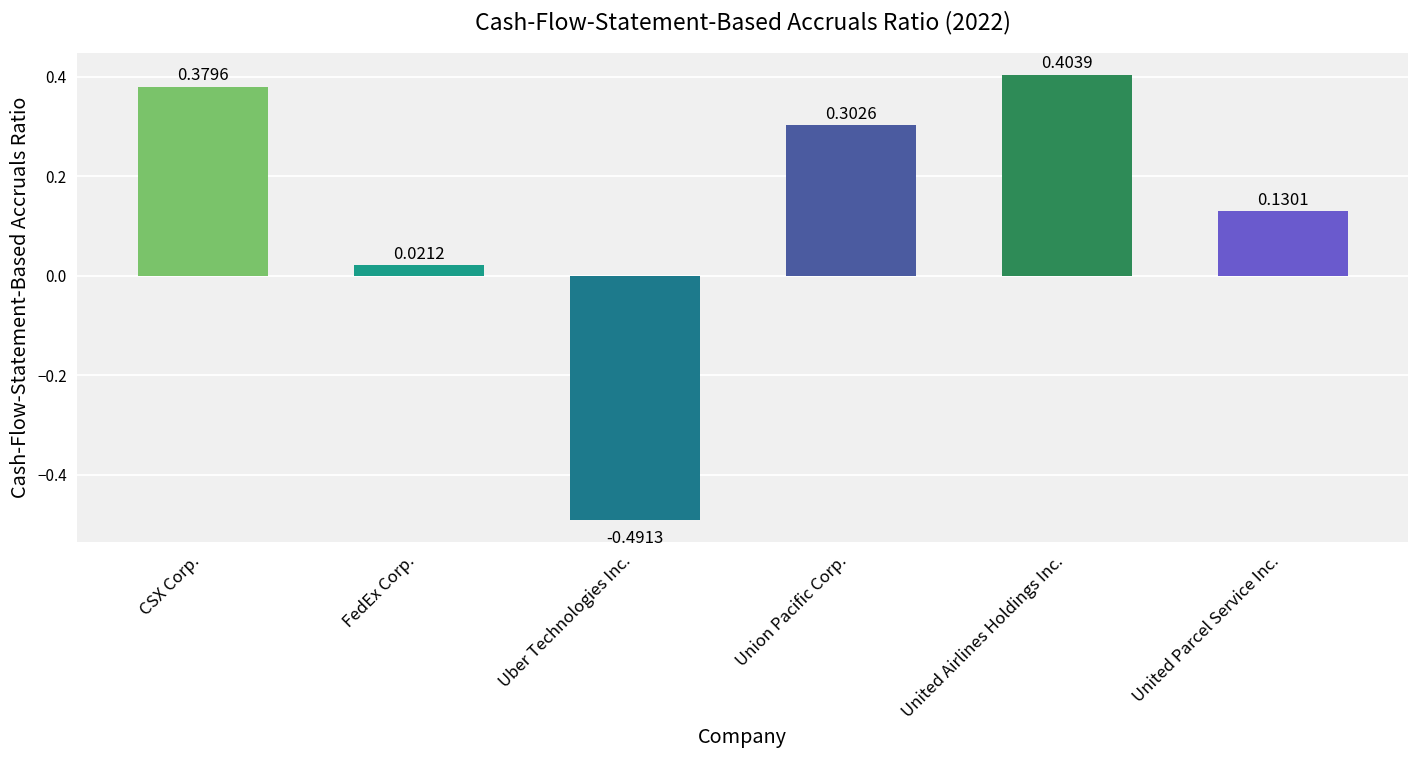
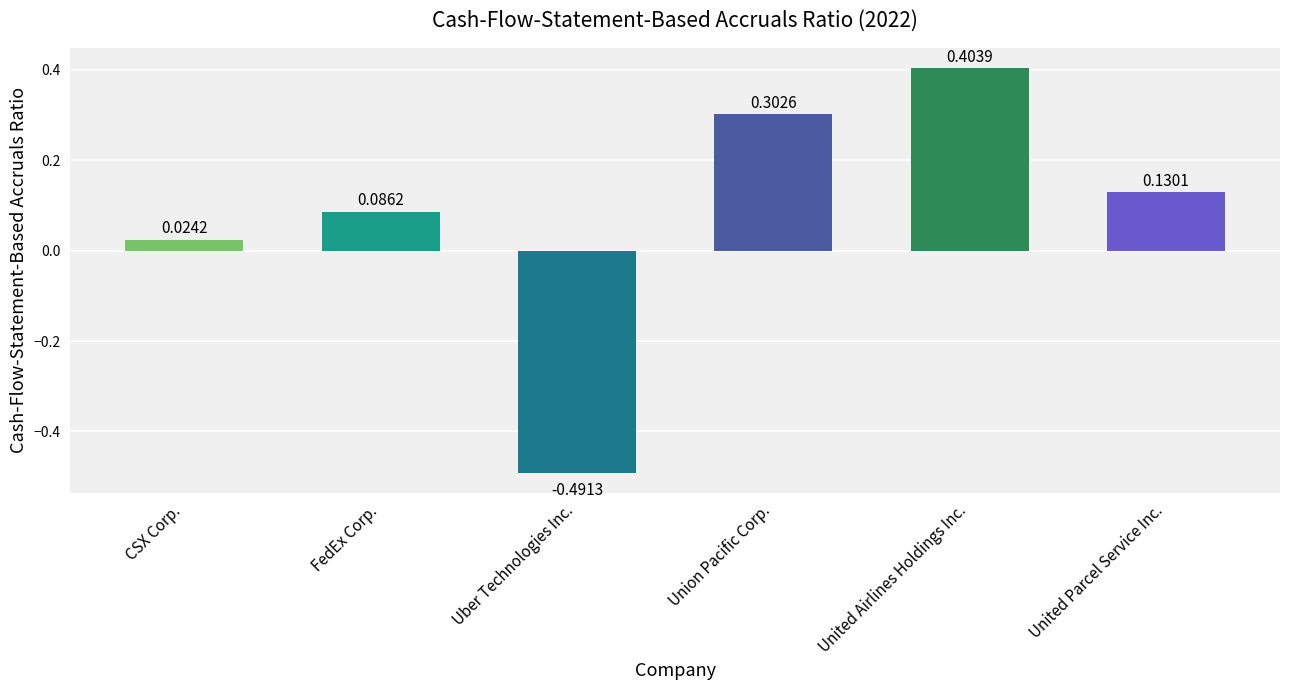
CSX Corp.: 0.3796 -> 0.0242
FedEx Corp.: 0.0212 -> 0.0862
